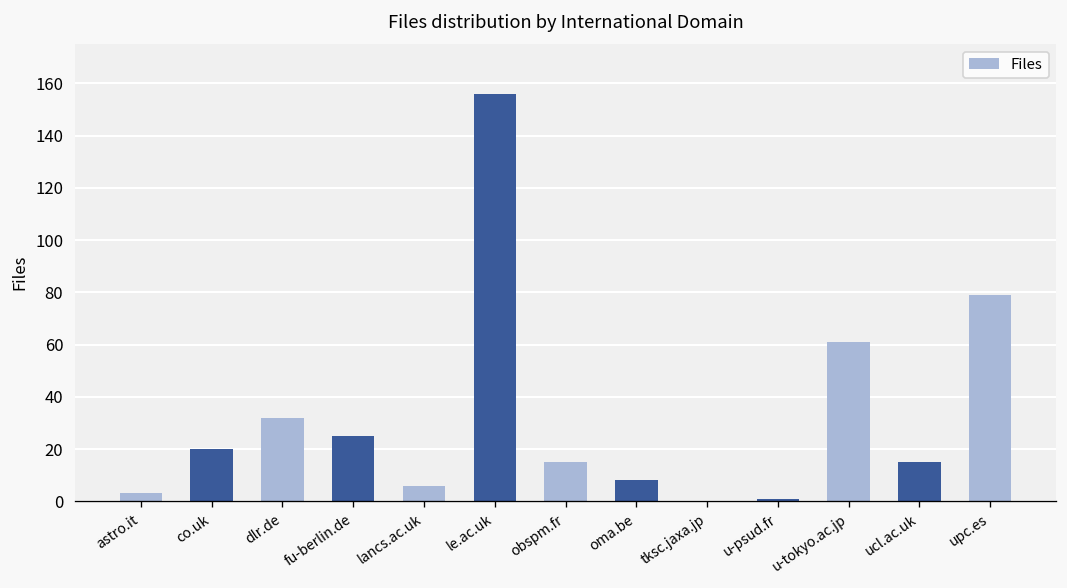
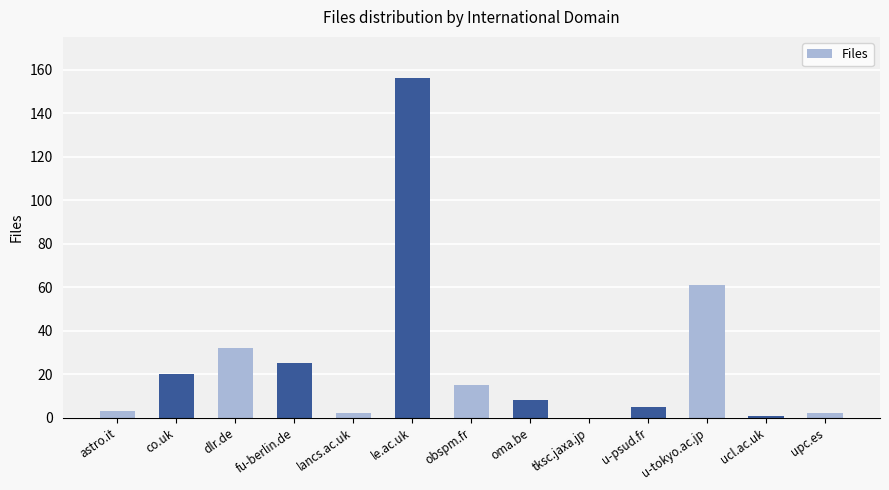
lancs.ac.uk: 6 -> 2
u-psud.fr: 1 -> 5
ucl.ac.uk: 15 -> 1
upc.es: 79 -> 2
